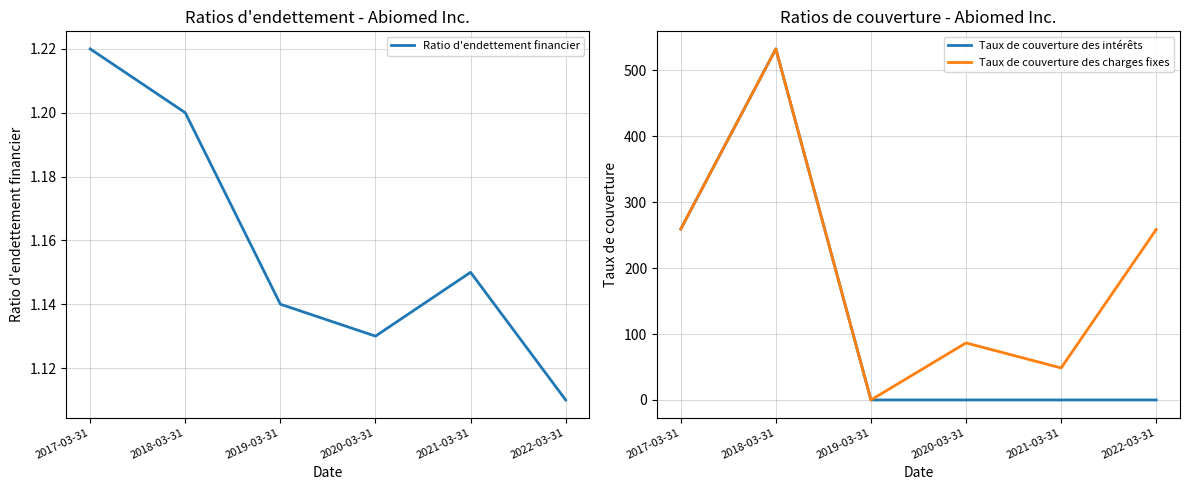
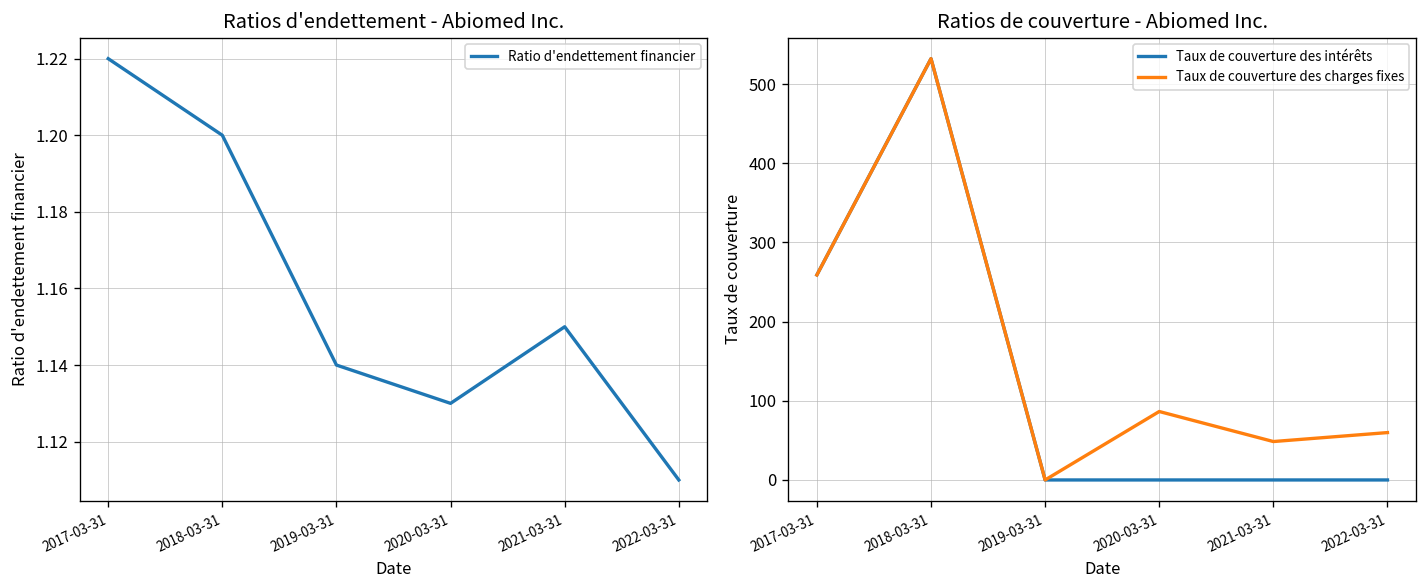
Ratios de couverture - Abiomed Inc., Taux de couverture des charges fixes, 2022-03-31: 260 -> 60
